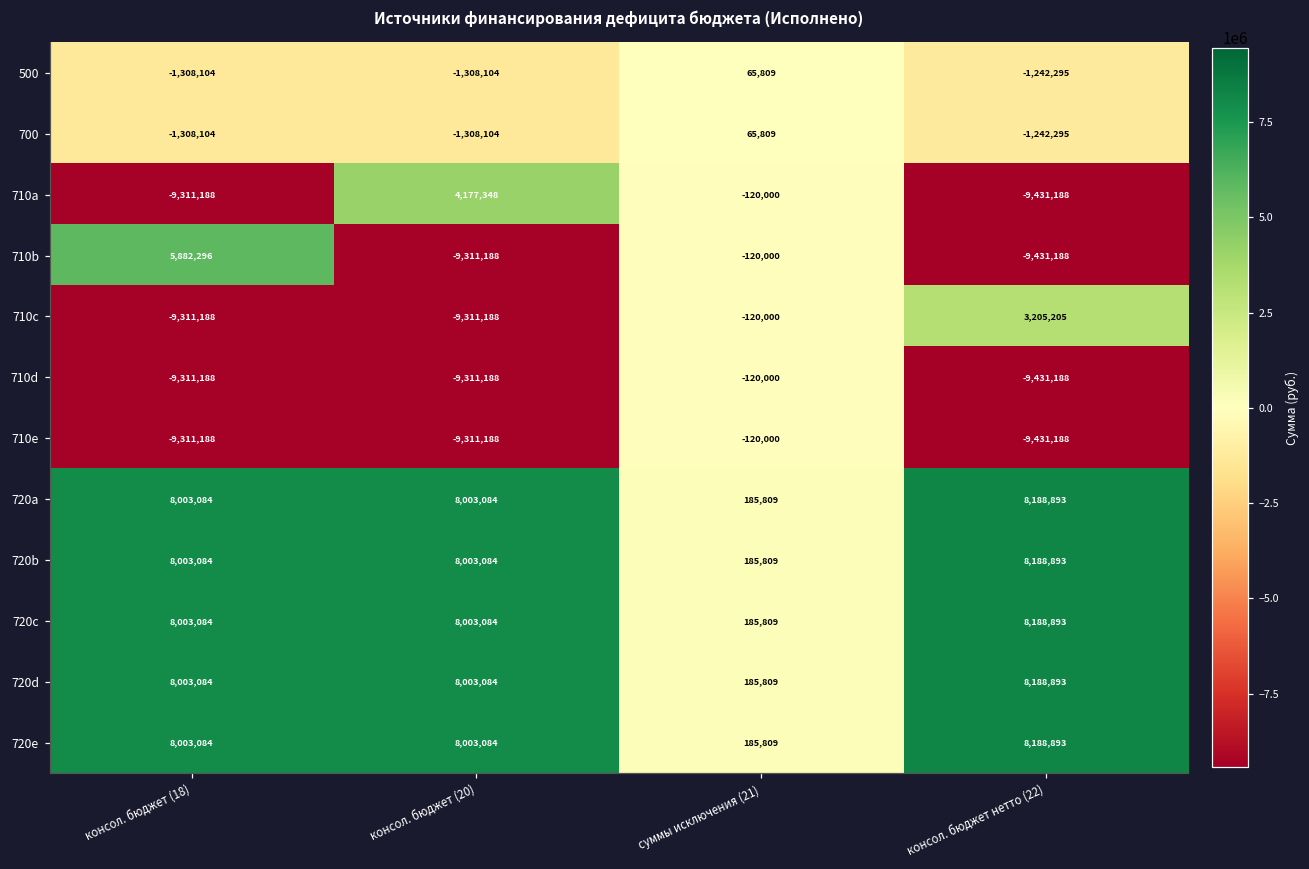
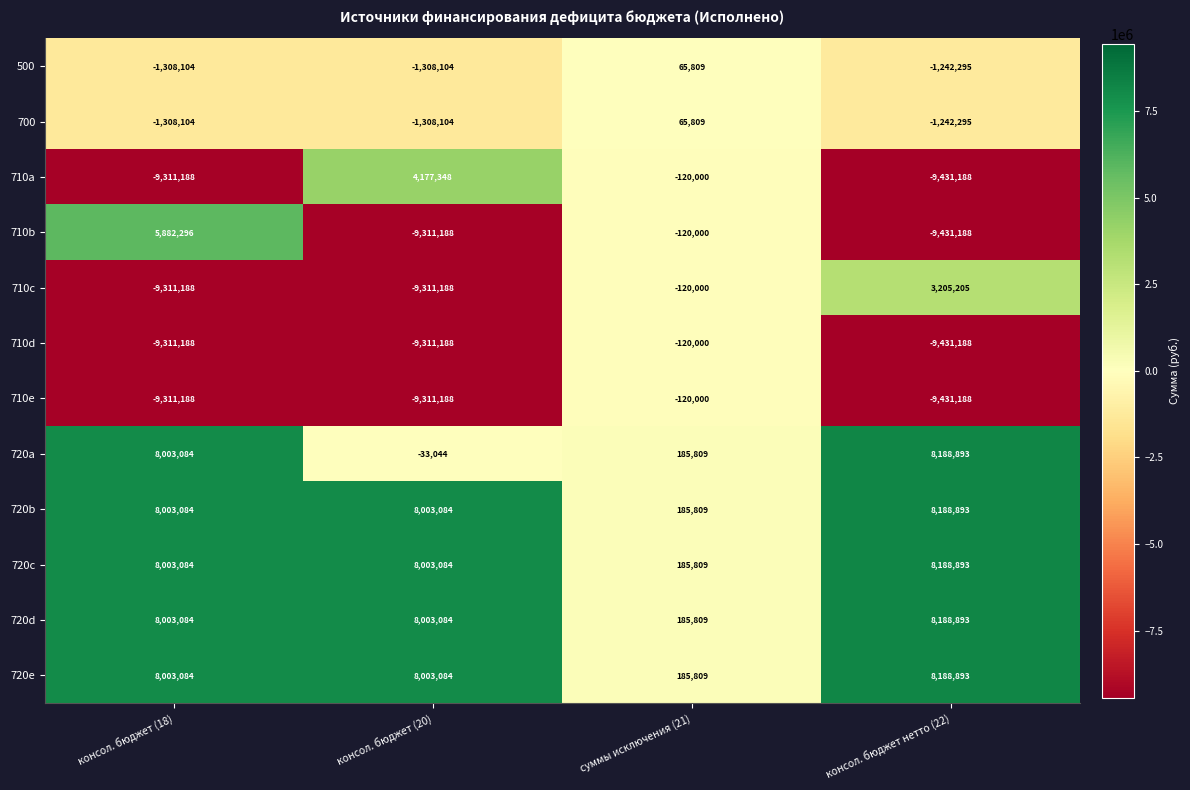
720a, консол. бюджет (20): 8,003,084 -> -33,044
